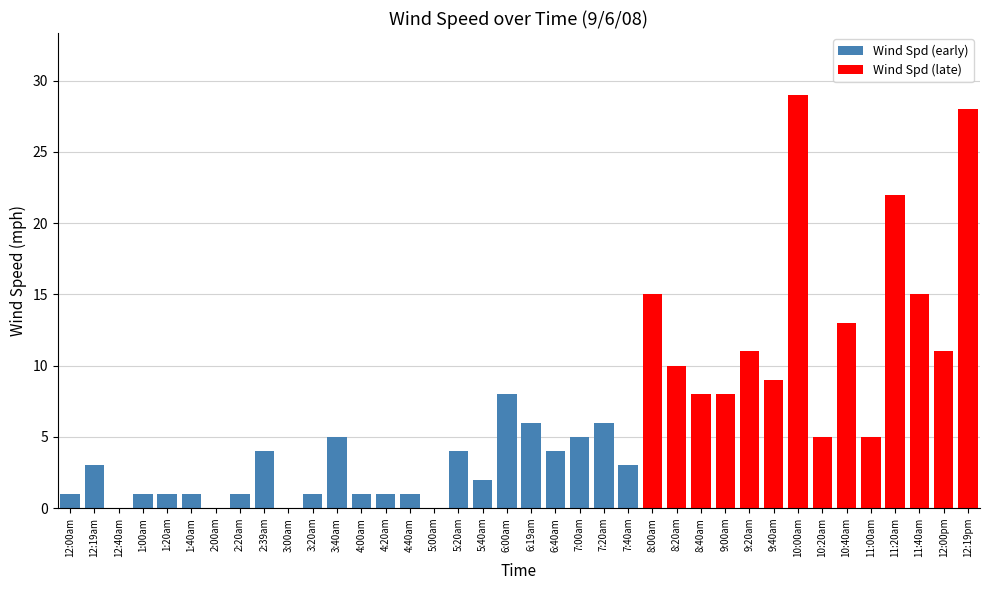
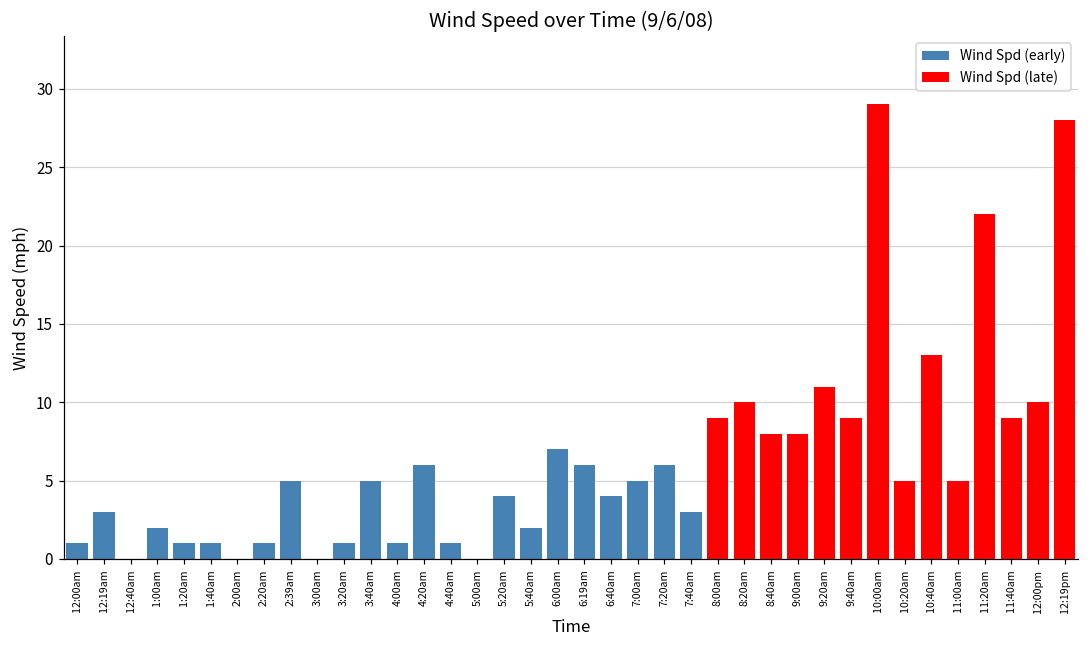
Wind Spd (early), 1:00am: 1 -> 2
Wind Spd (early), 2:39am: 4 -> 5
Wind Spd (early), 4:20am: 1 -> 6
Wind Spd (early), 6:00am: 8 -> 7
Wind Spd (late), 8:00am: 15 -> 9
Wind Spd (late), 11:40am: 15 -> 9
Wind Spd (late), 12:00pm: 11 -> 10
